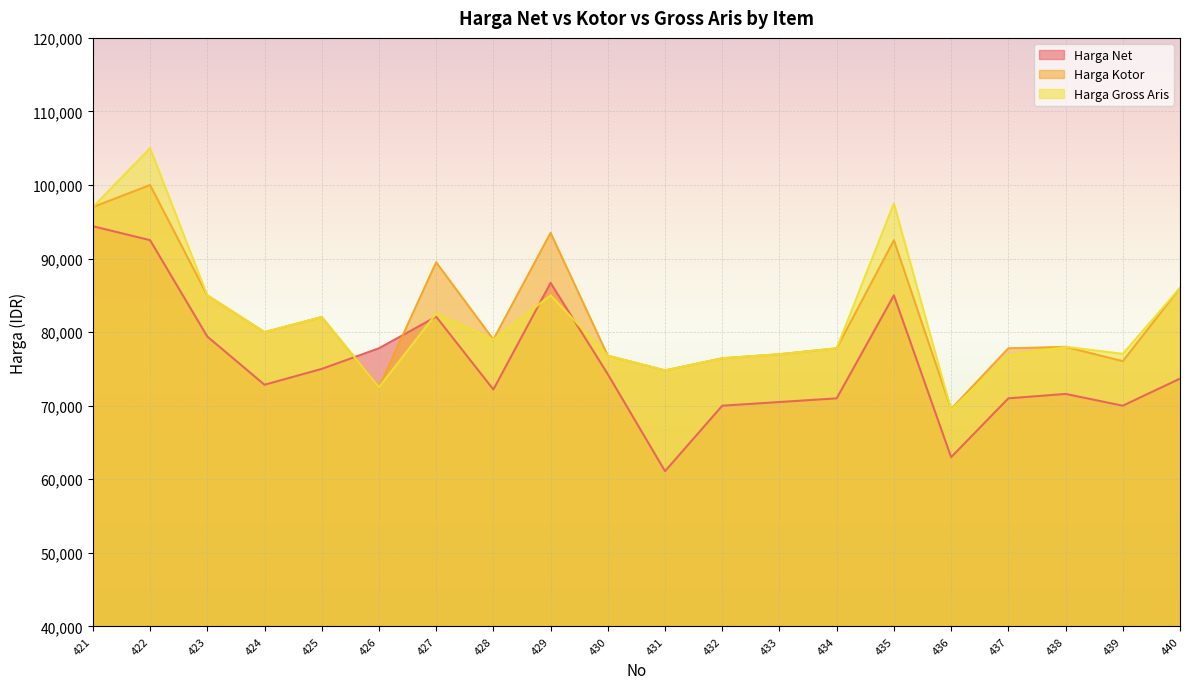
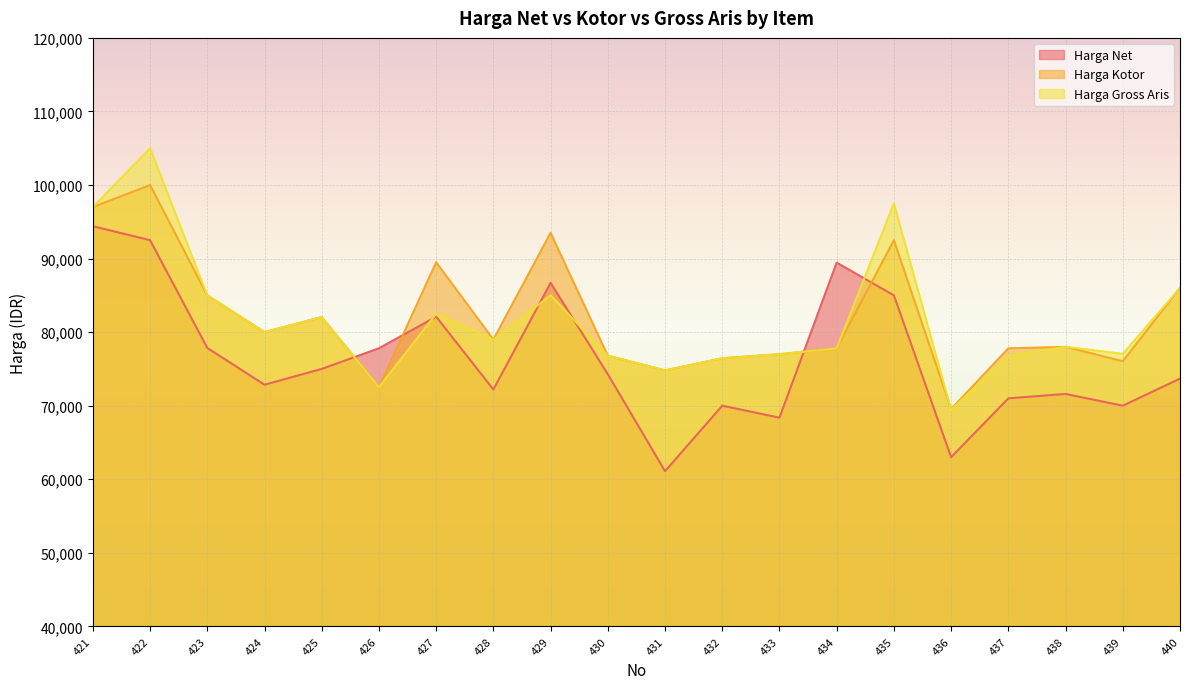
Harga Net, 423: 79,000 -> 78,000
Harga Net, 433: 71,000 -> 68,000
Harga Net, 434: 71,000 -> 89,000
